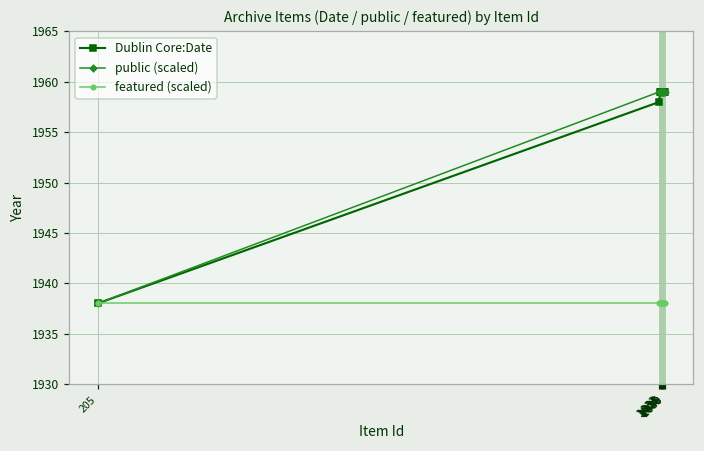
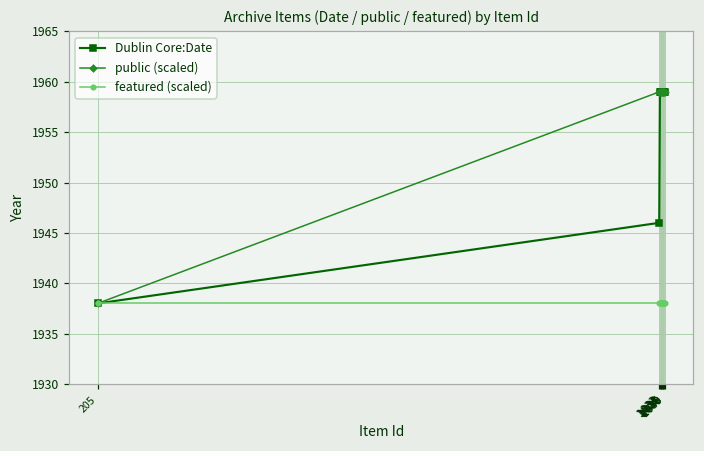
Dublin Core:Date, 1032: 1958 -> 1946
